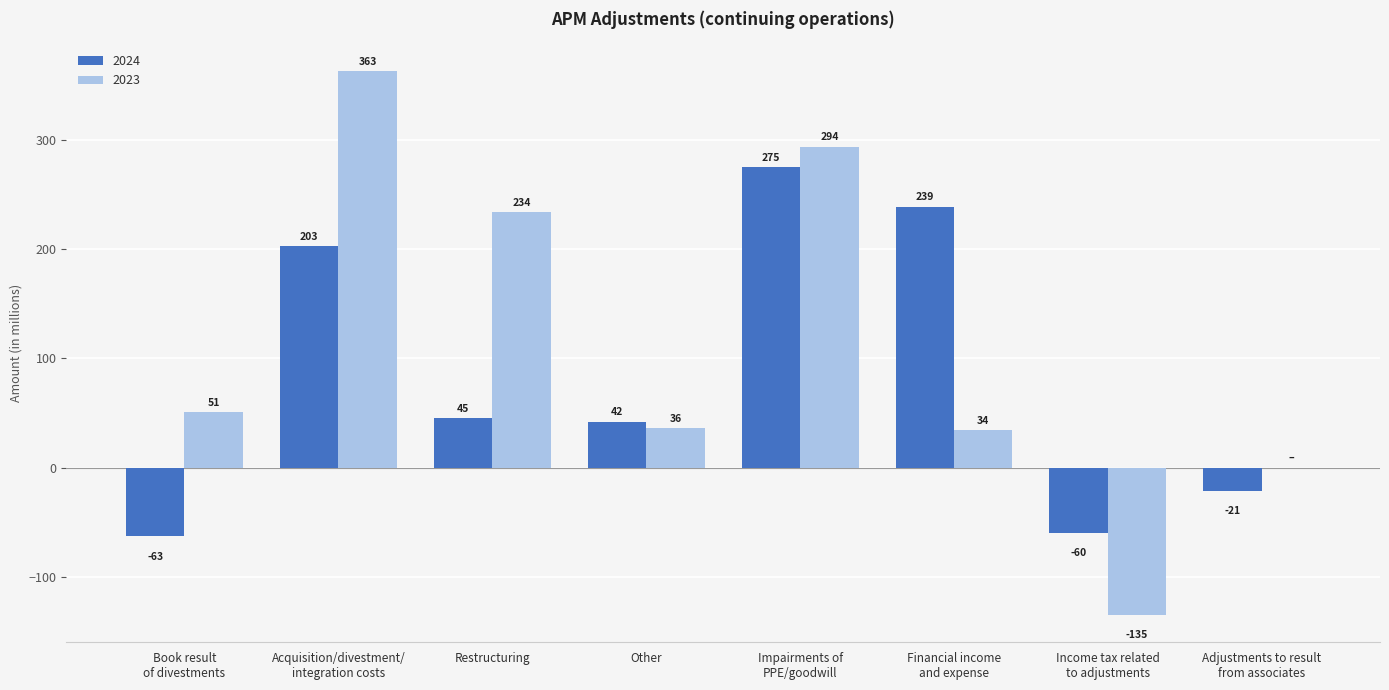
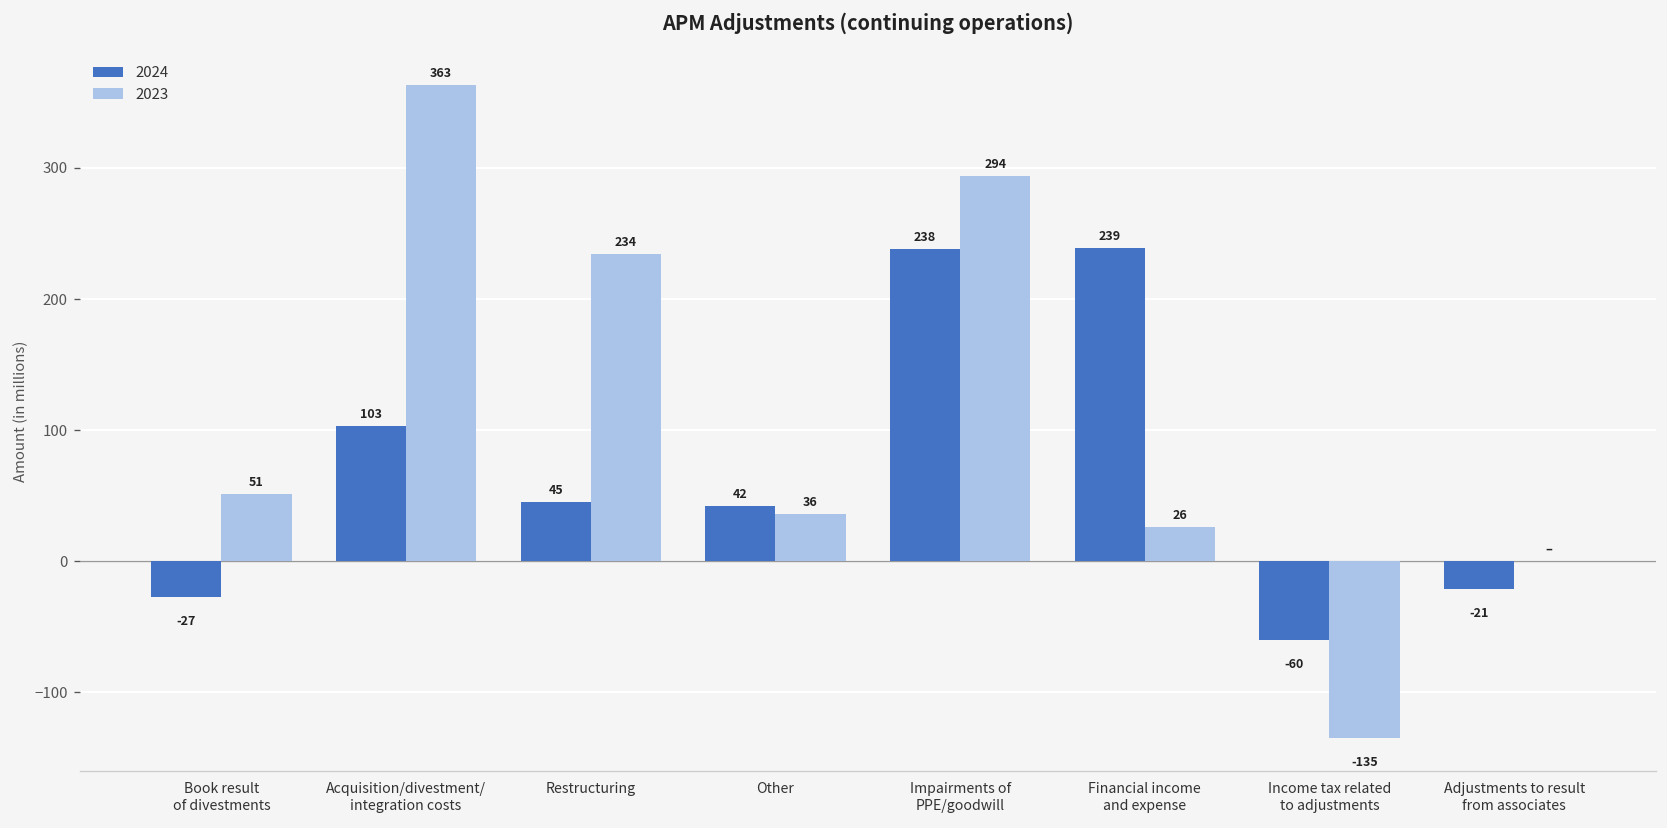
2024, Book result of divestments: -63 -> -27
2024, Acquisition/divestment/ integration costs: 203 -> 103
2024, Impairments of PPE/goodwill: 275 -> 238
2023, Financial income and expense: 34 -> 26
